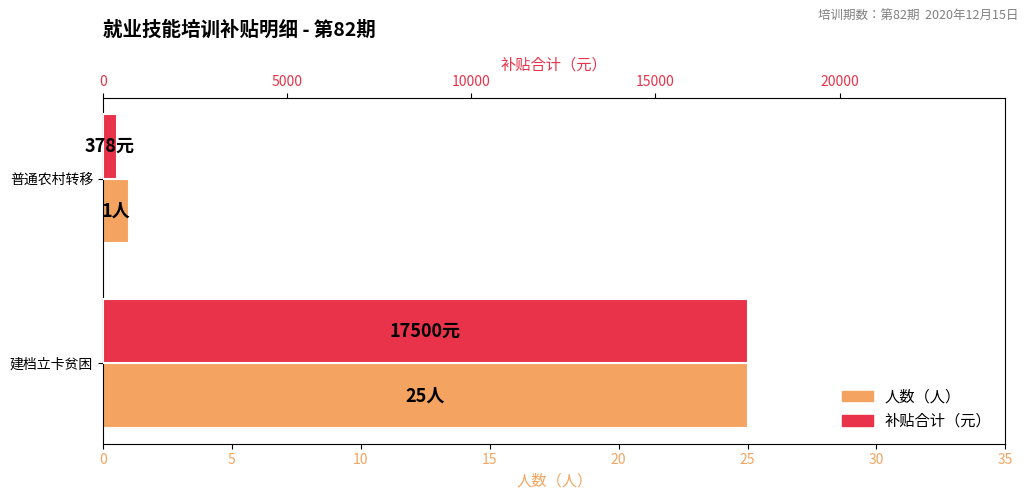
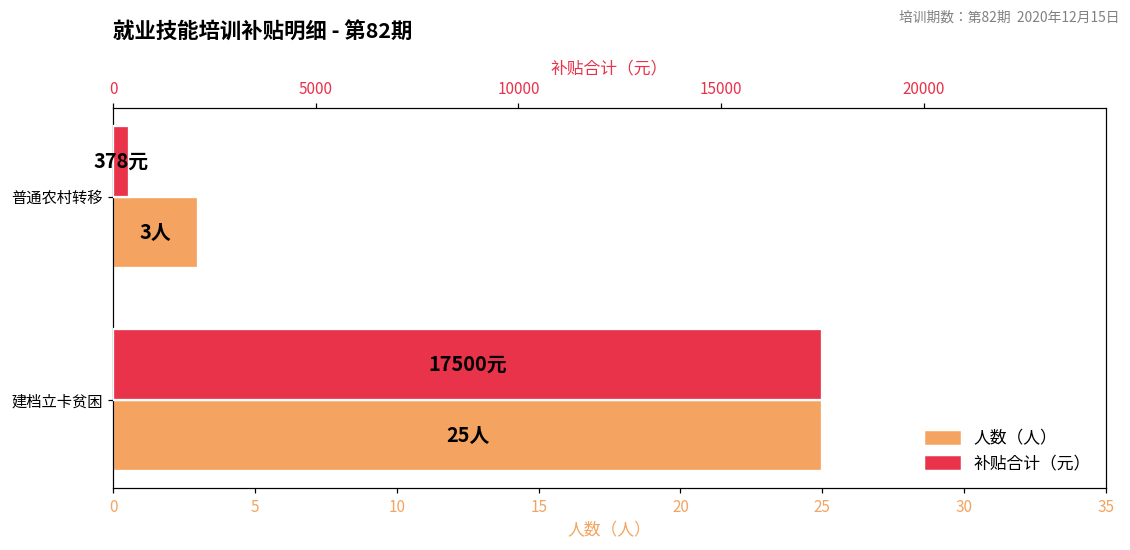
人数（人）, 普通农村转移: 1人 -> 3人
